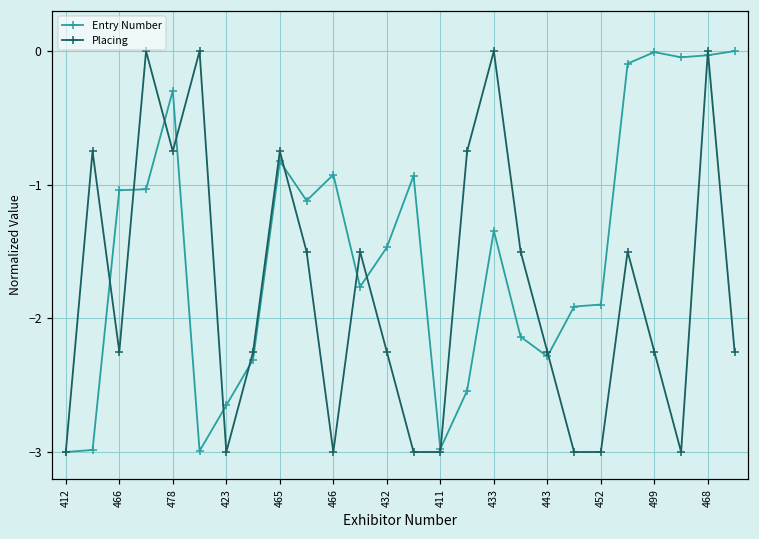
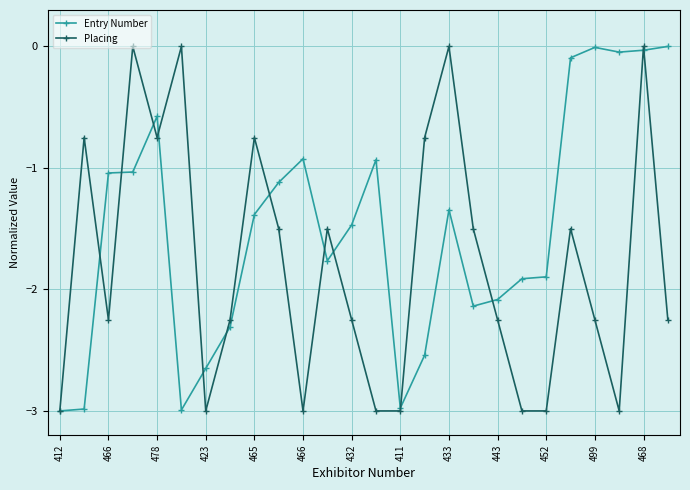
Entry Number, 478: -0.30 -> -0.58
Entry Number, 465: -0.82 -> -1.38
Entry Number, 443: -2.28 -> -2.08
